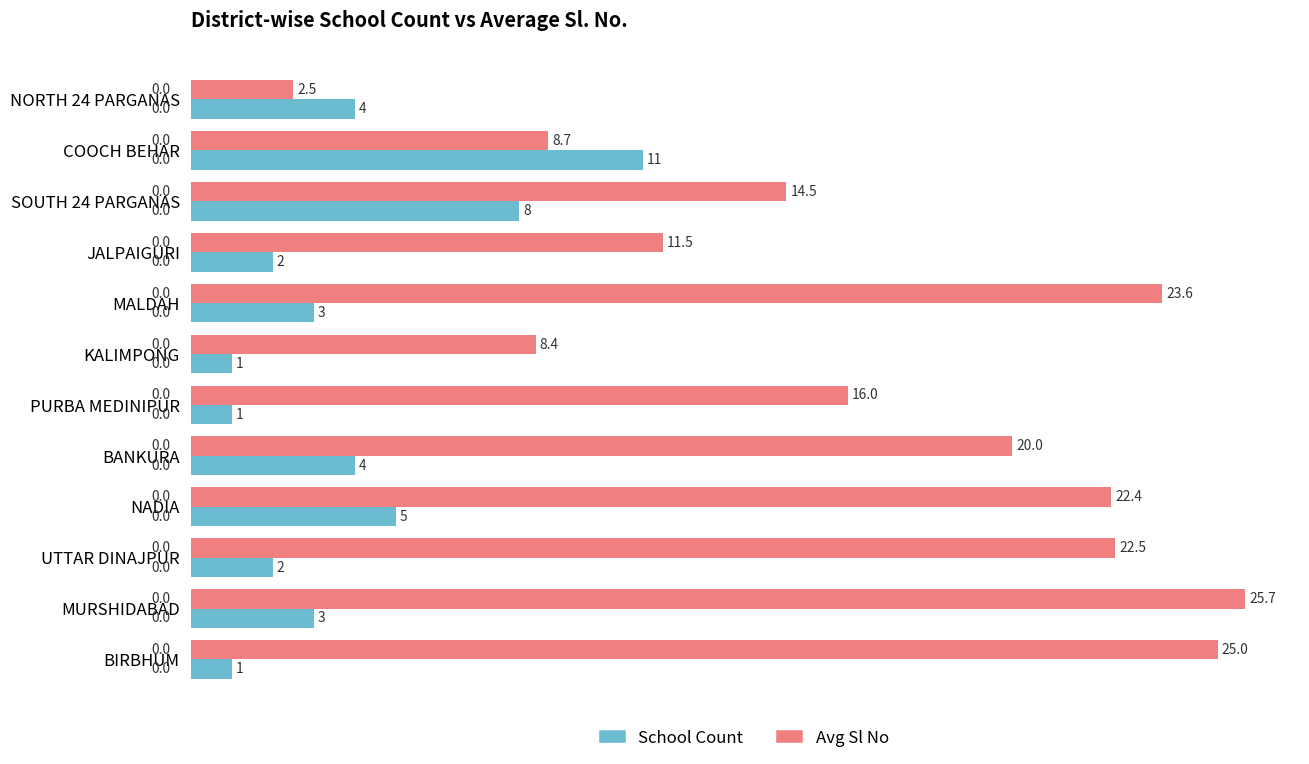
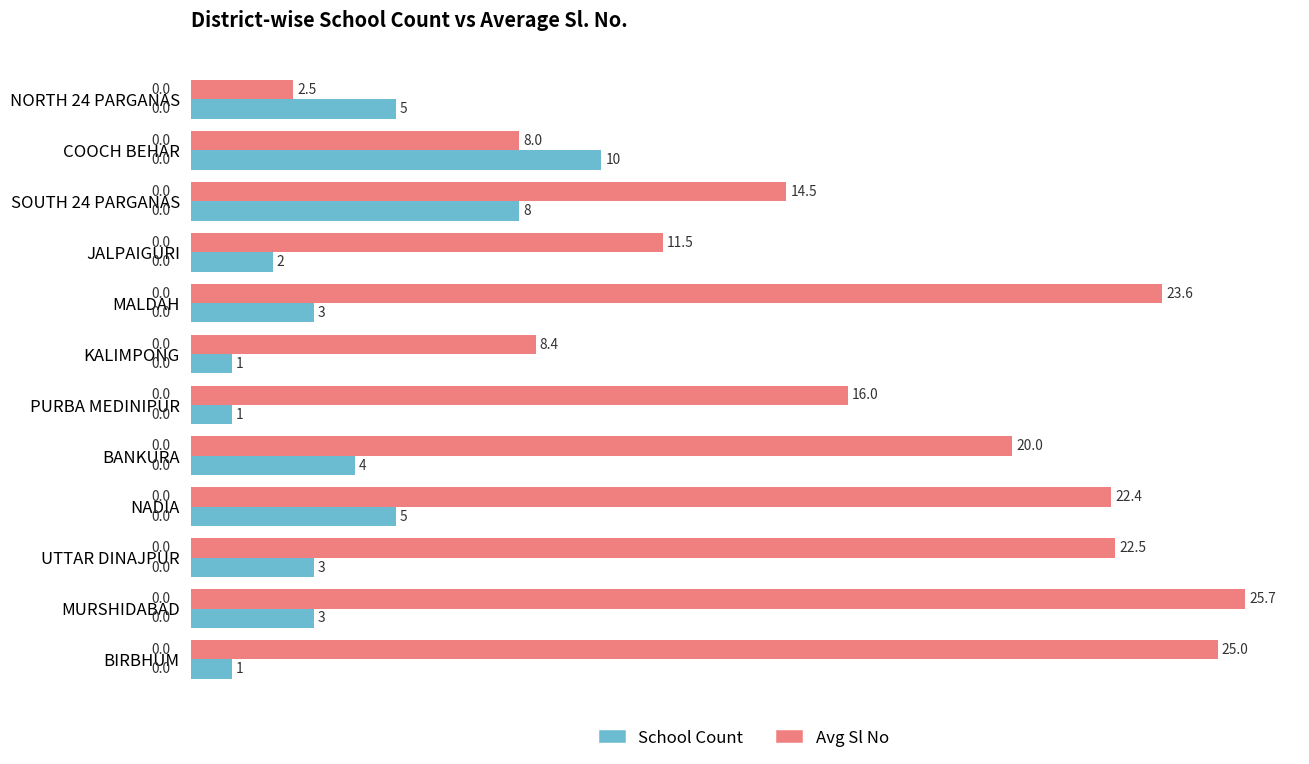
School Count, NORTH 24 PARGANAS: 4 -> 5
Avg Sl No, COOCH BEHAR: 8.7 -> 8.0
School Count, COOCH BEHAR: 11 -> 10
School Count, UTTAR DINAJPUR: 2 -> 3
